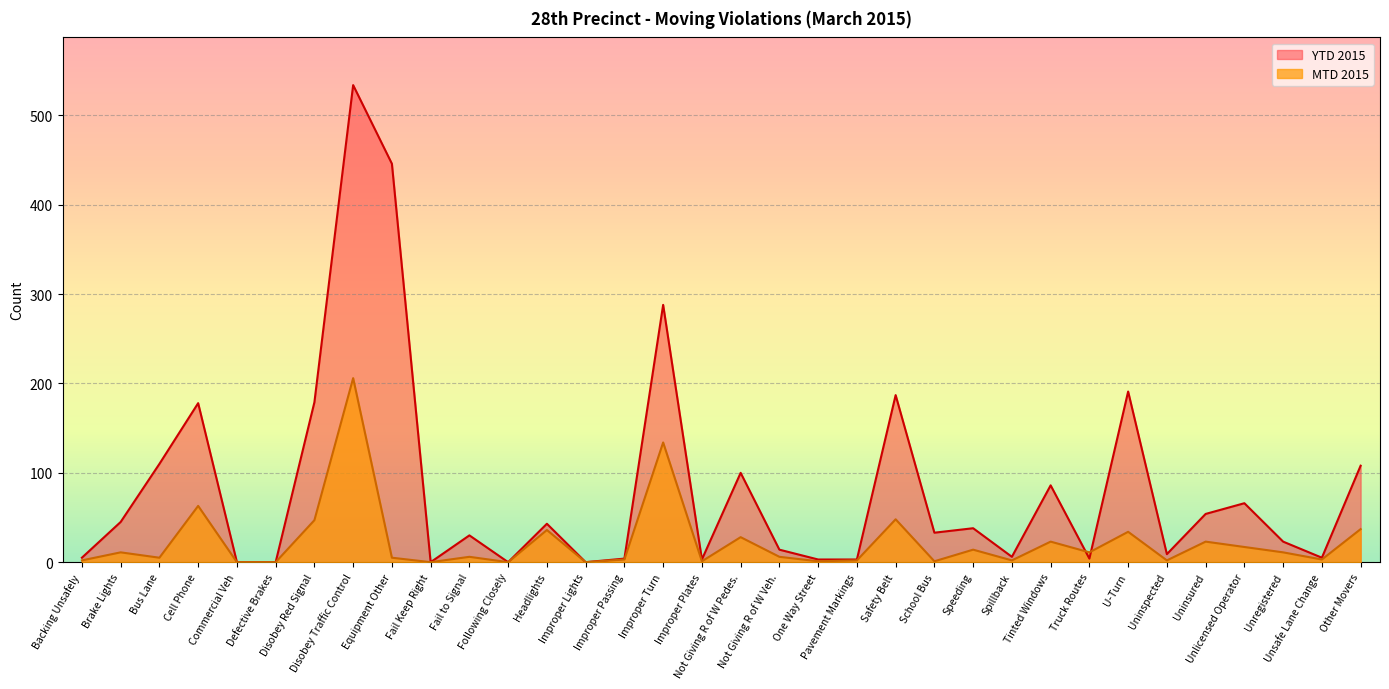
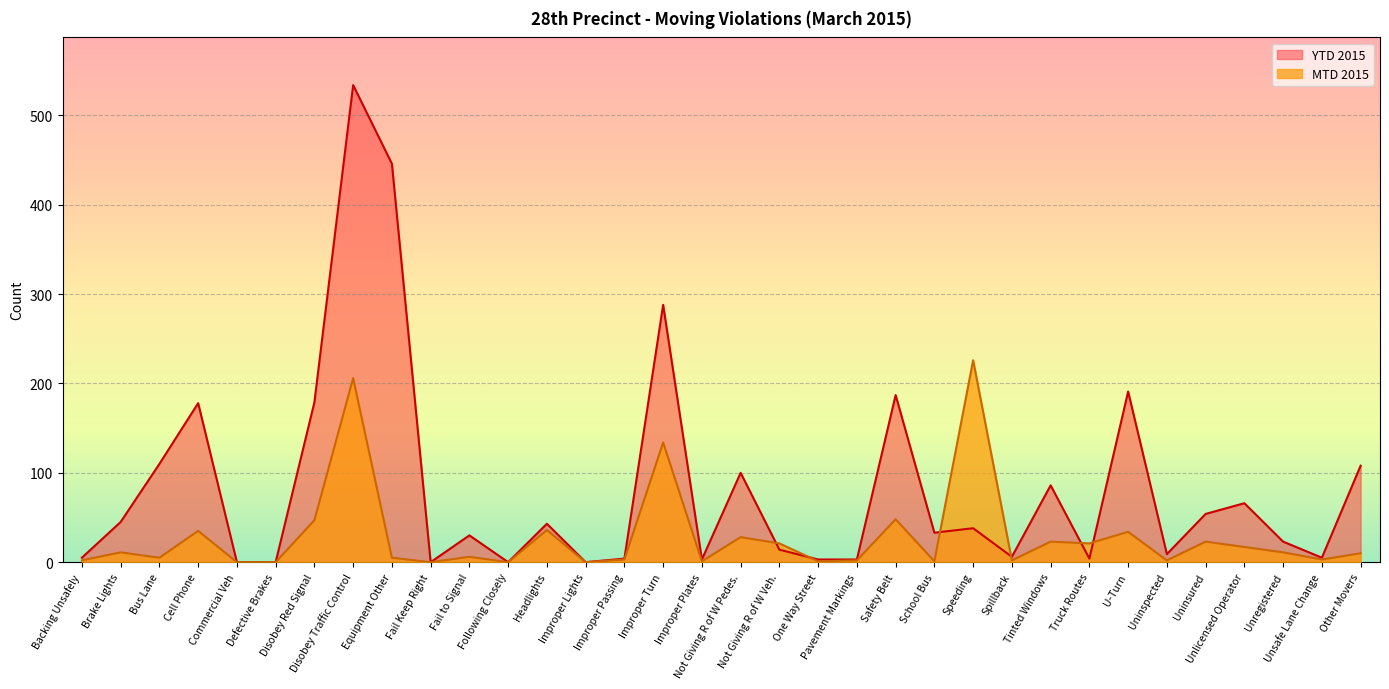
MTD 2015, Cell Phone: 60 -> 40
MTD 2015, Not Giving R of W Veh.: 10 -> 20
MTD 2015, Speeding: 10 -> 230
MTD 2015, Truck Routes: 10 -> 20
MTD 2015, Other Movers: 40 -> 10
